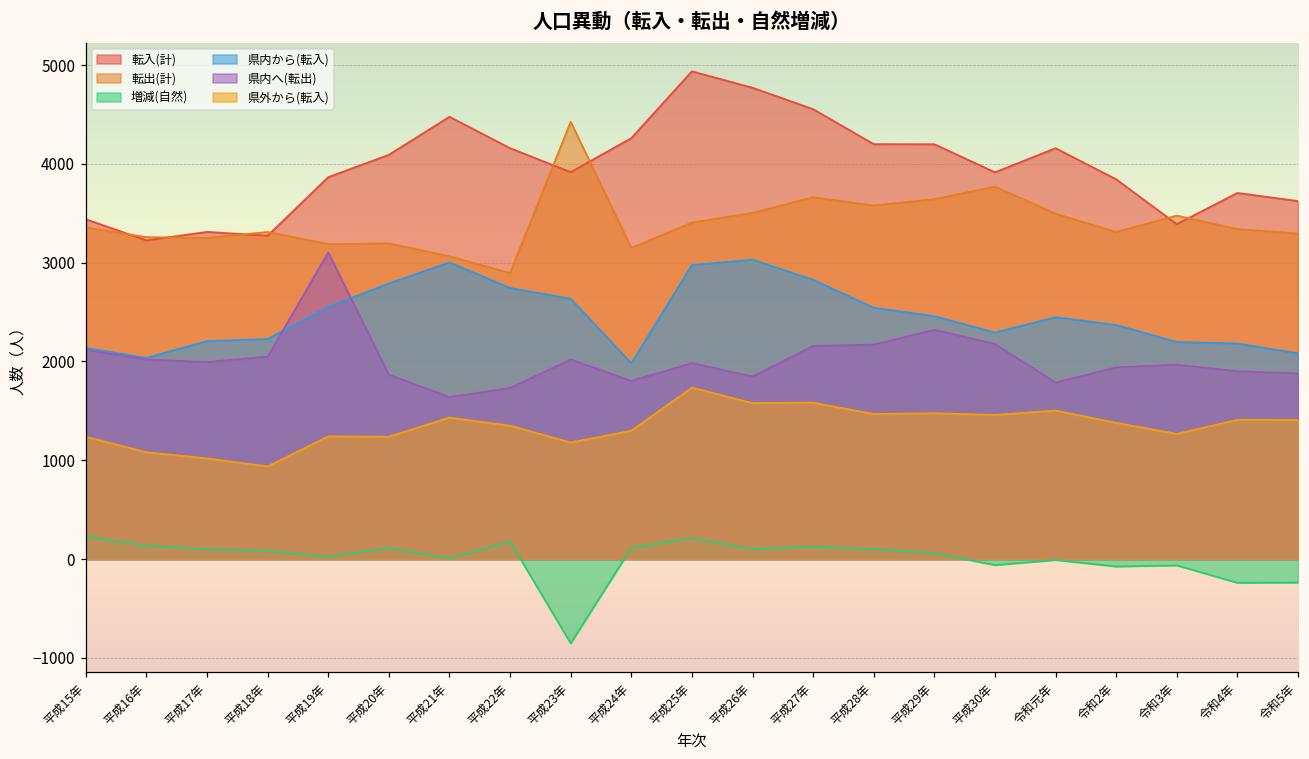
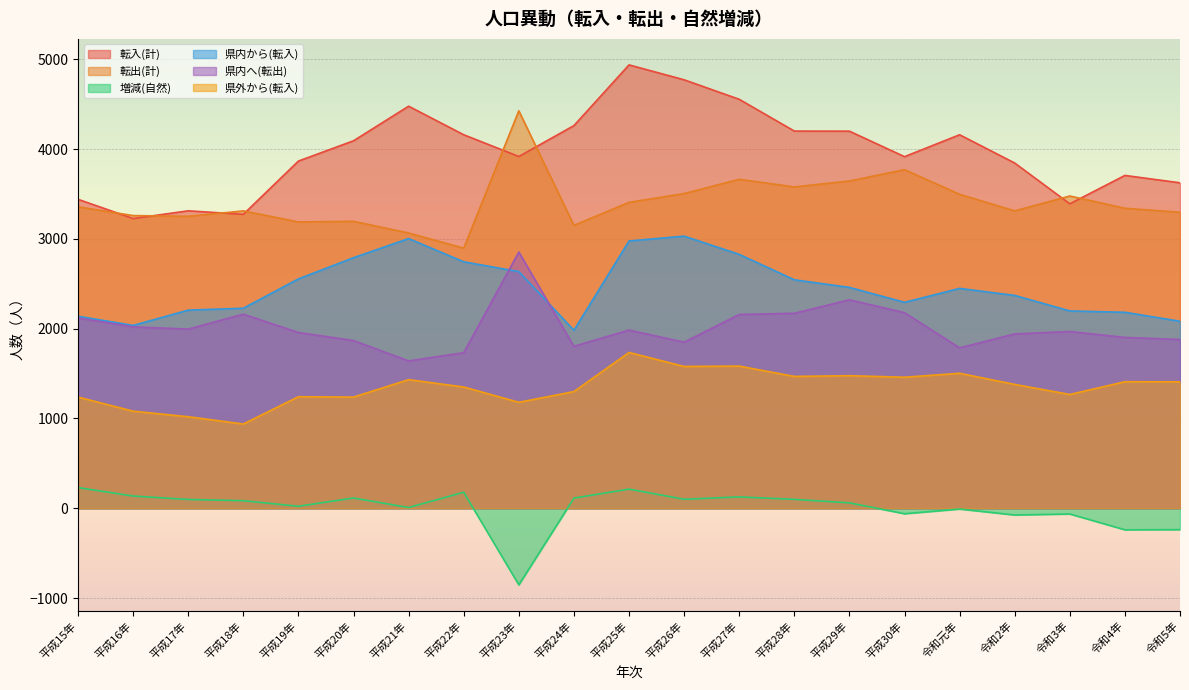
県内へ(転出), 平成18年: 2000 -> 2200
県内へ(転出), 平成19年: 3100 -> 2000
県内へ(転出), 平成23年: 2000 -> 2900
